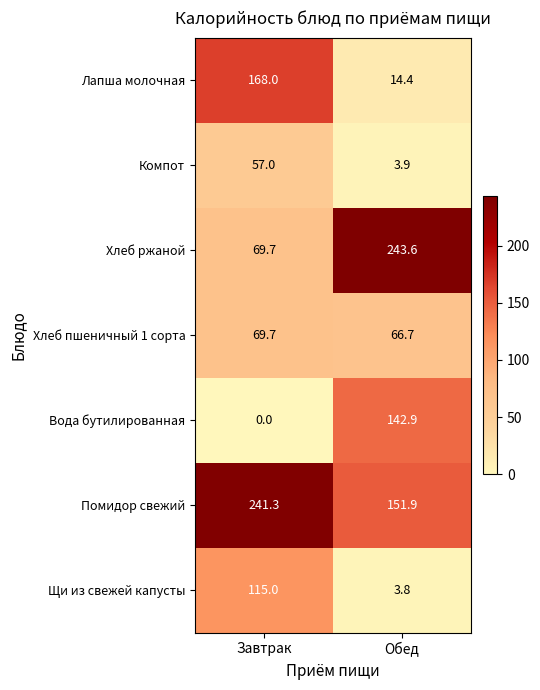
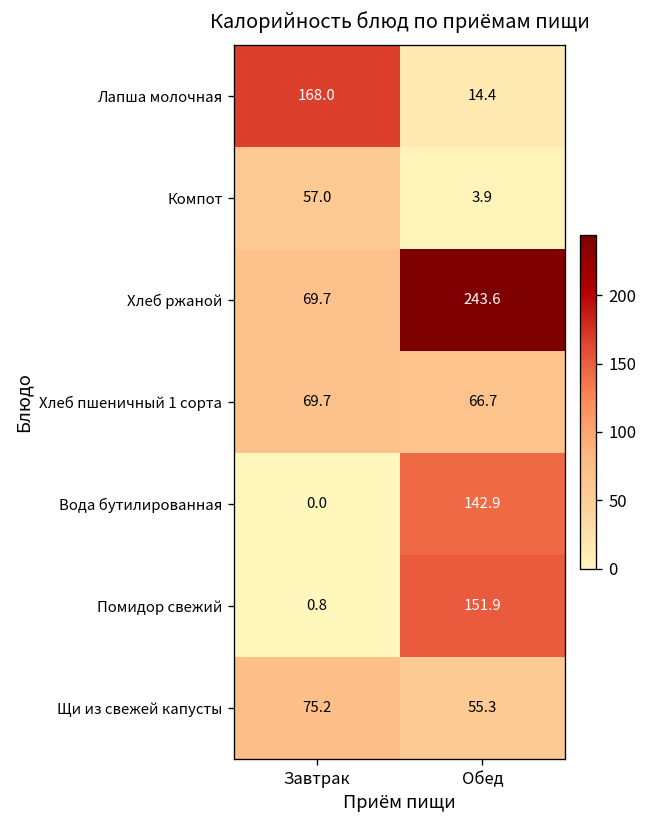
Помидор свежий, Завтрак: 241.3 -> 0.8
Щи из свежей капусты, Завтрак: 115.0 -> 75.2
Щи из свежей капусты, Обед: 3.8 -> 55.3
